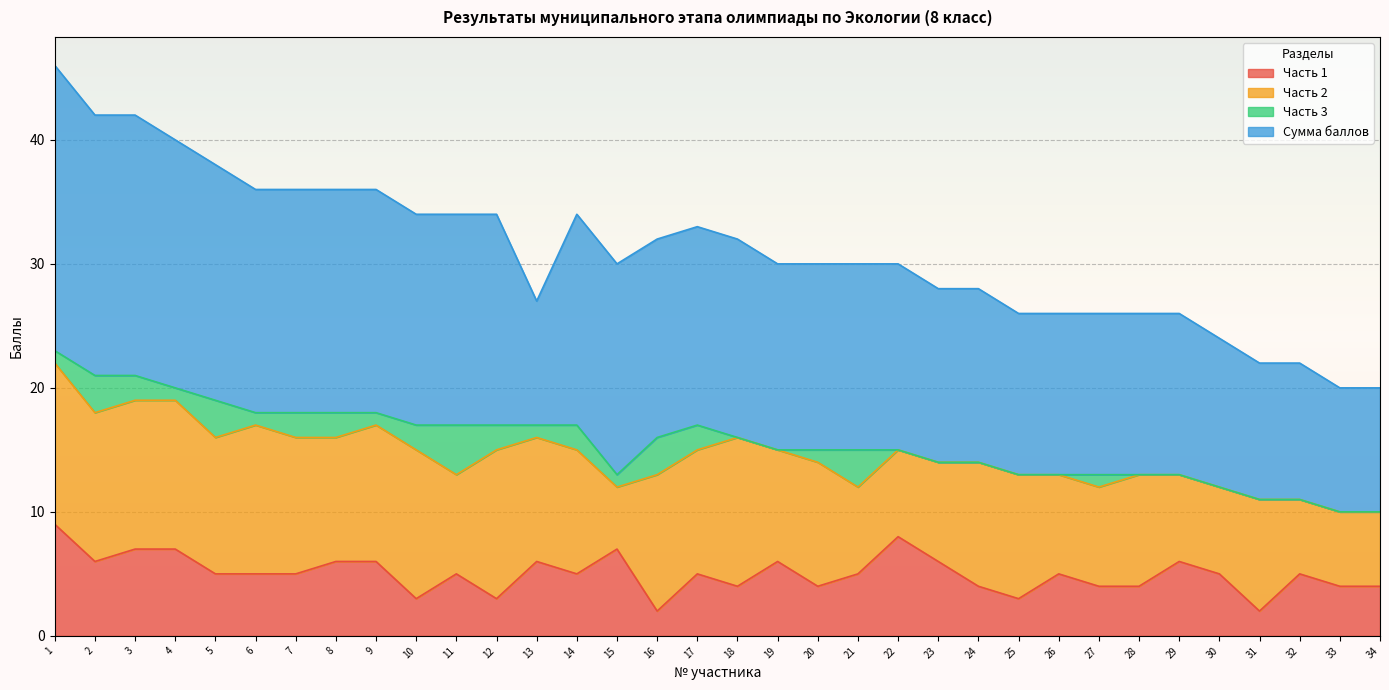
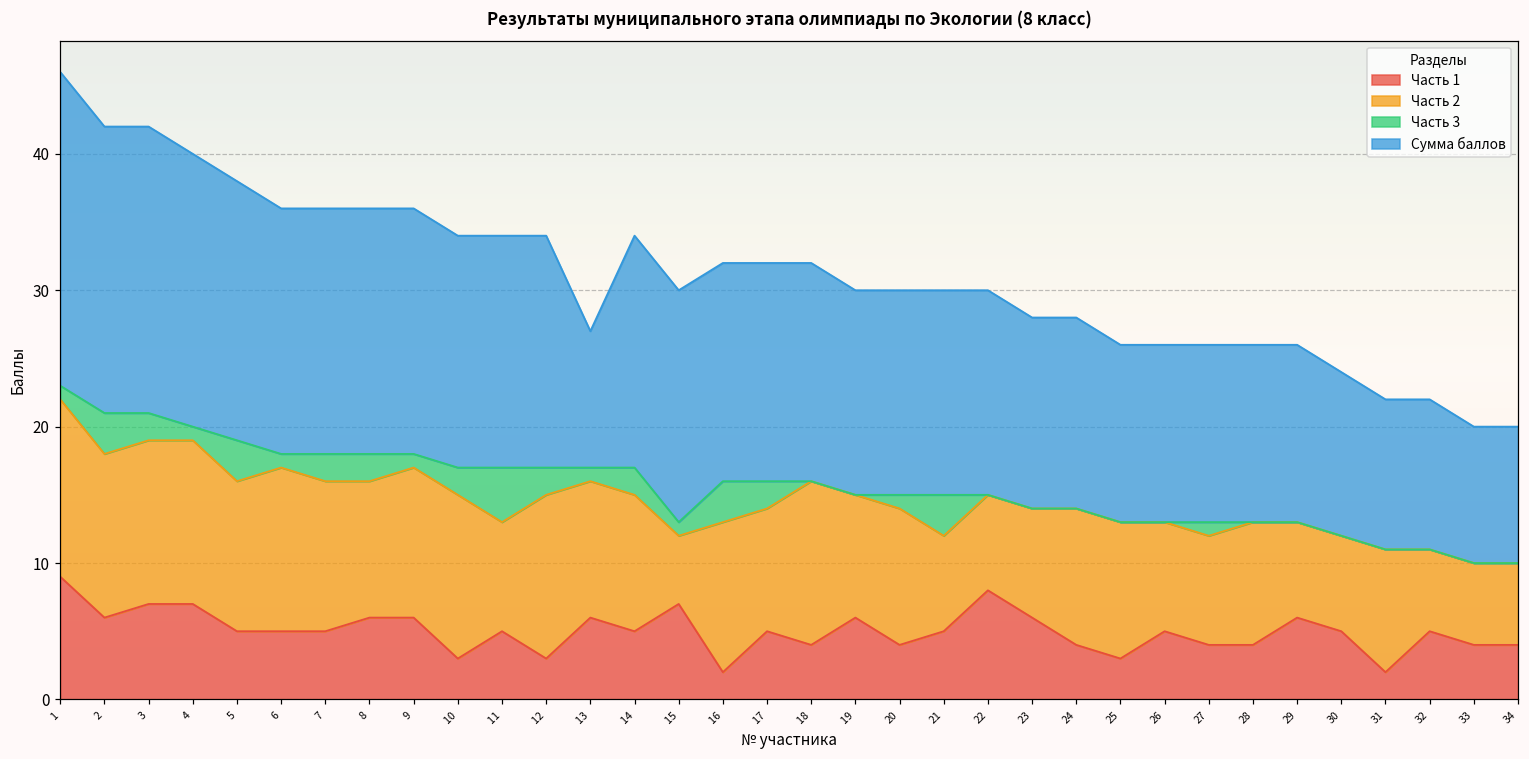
Часть 2, 17: 10 -> 9
